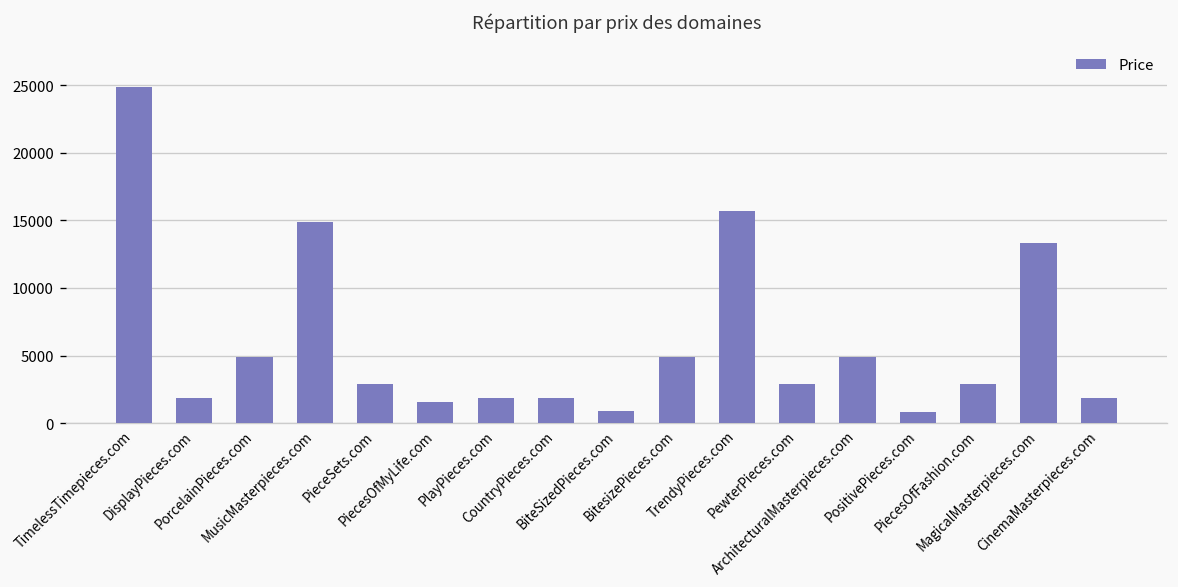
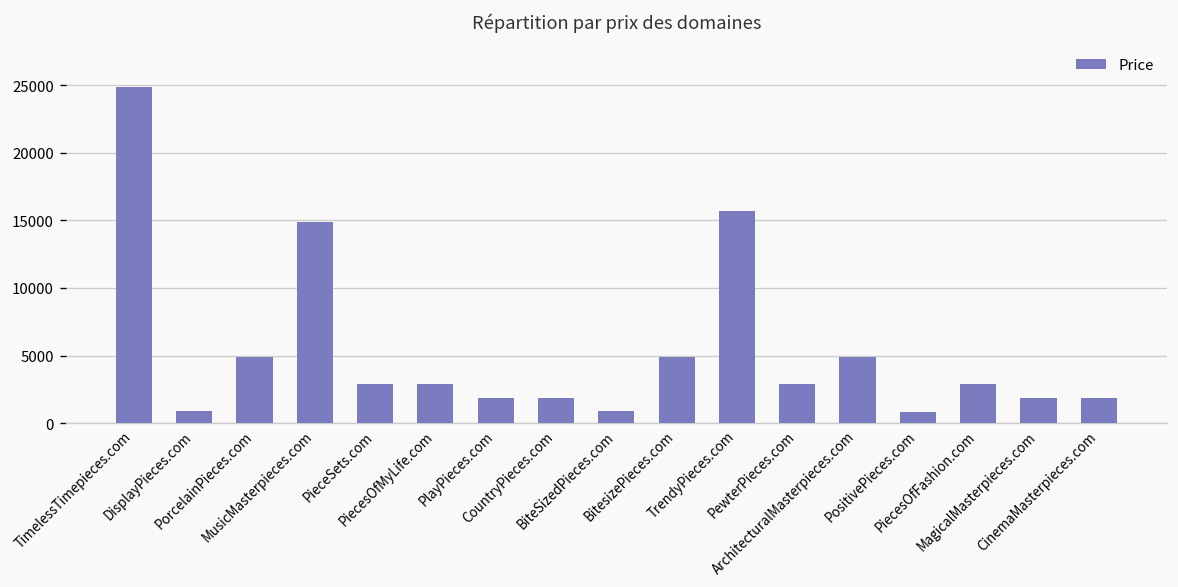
DisplayPieces.com: 1900 -> 900
PiecesOfMyLife.com: 1600 -> 2900
MagicalMasterpieces.com: 13300 -> 1900
